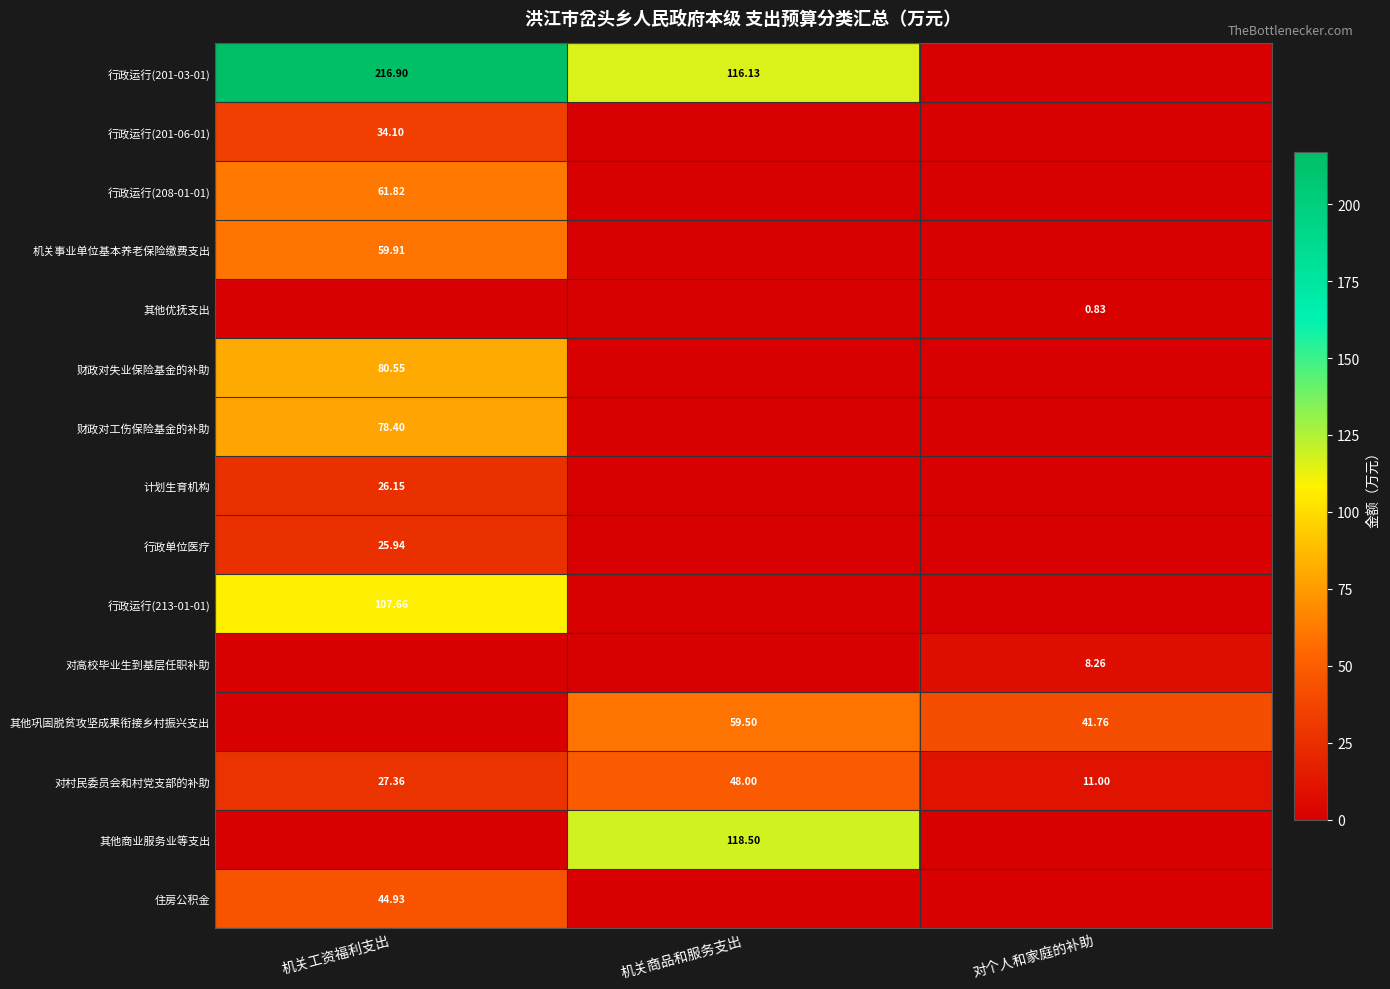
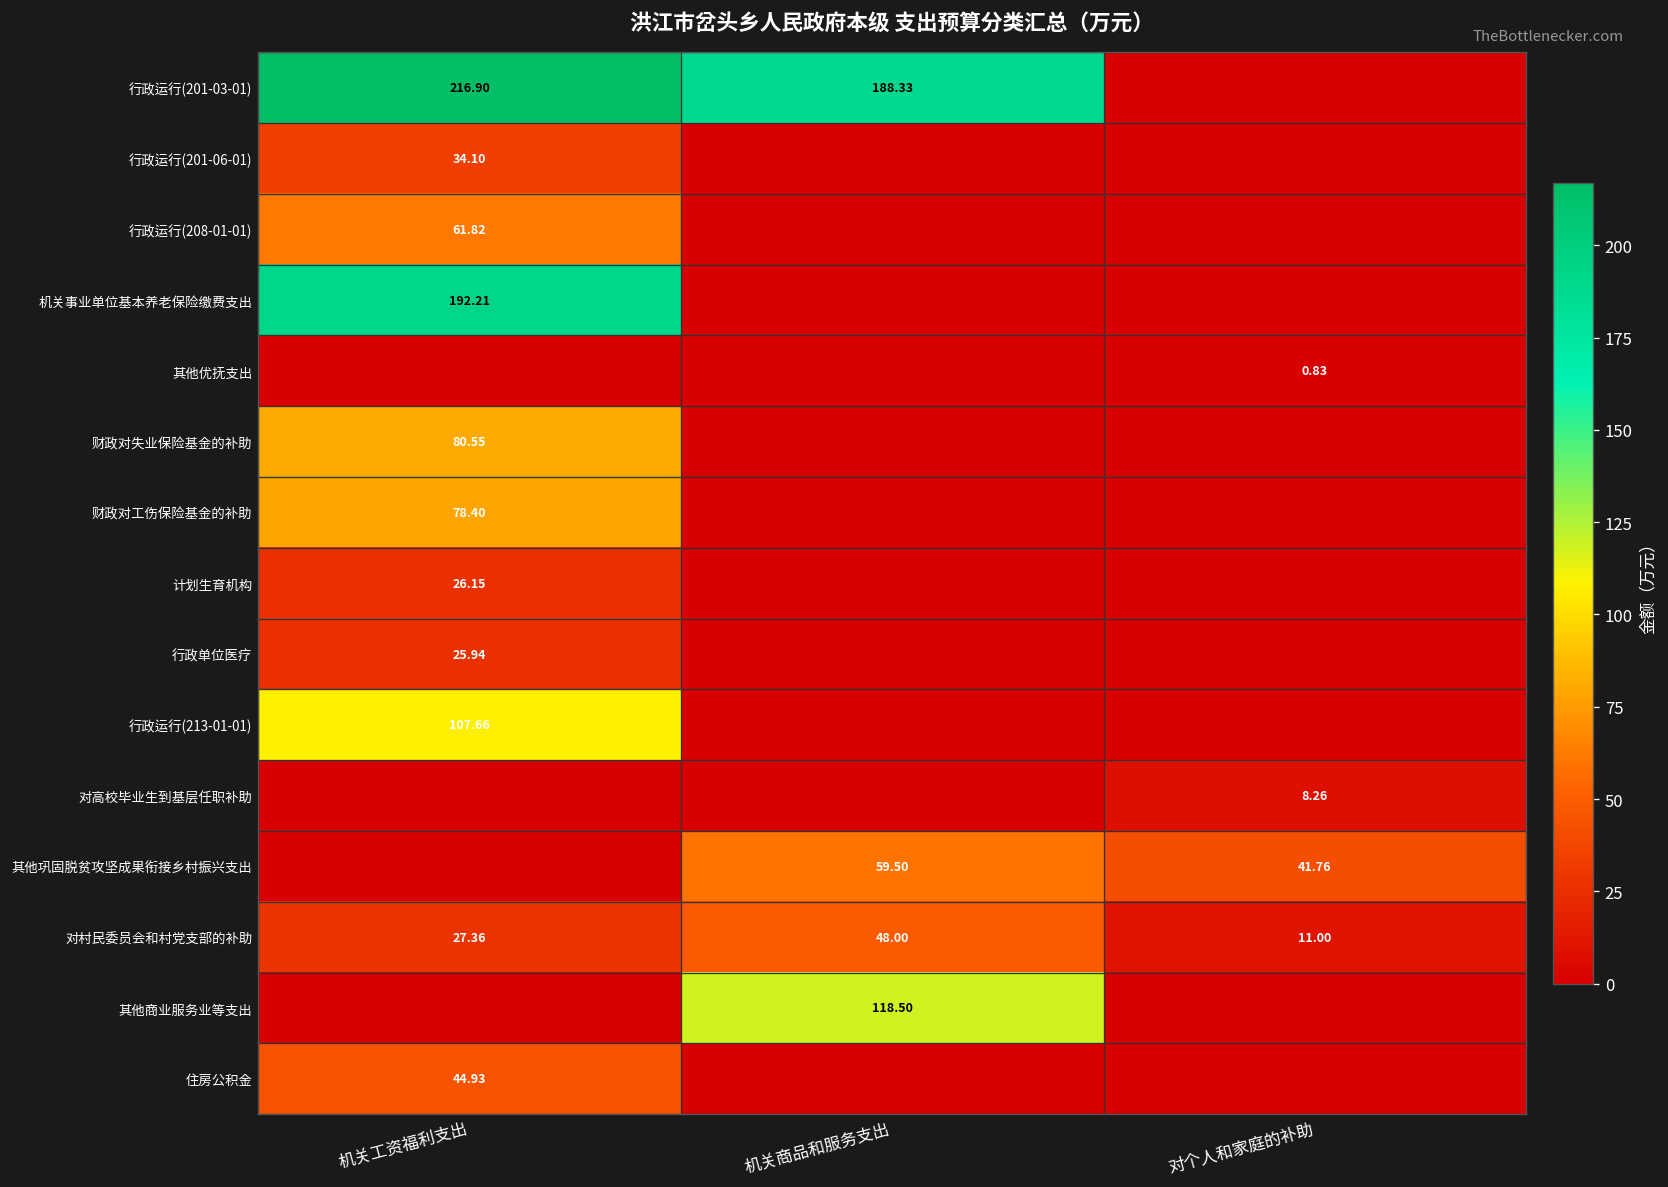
行政运行(201-03-01), 机关商品和服务支出: 116.13 -> 188.33
机关事业单位基本养老保险缴费支出, 机关工资福利支出: 59.91 -> 192.21
